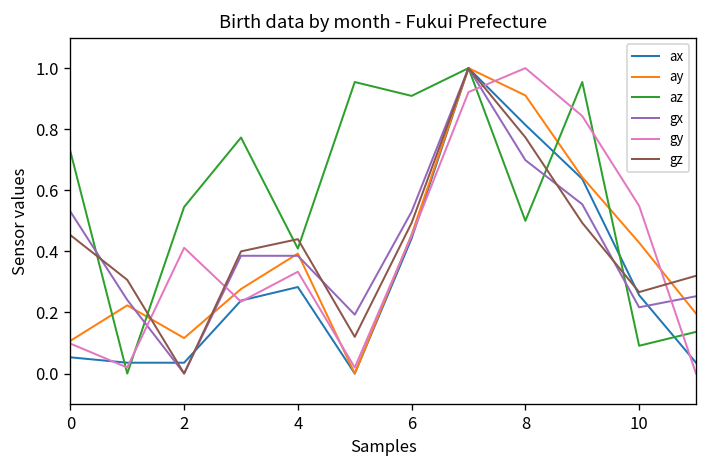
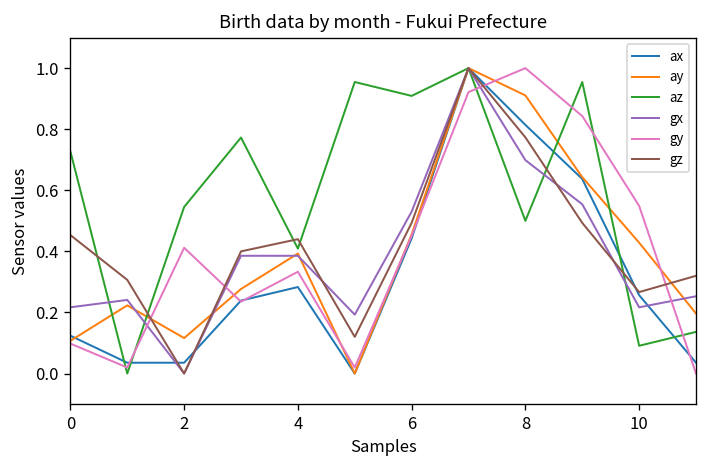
ax, 0: 0.05 -> 0.12
gx, 0: 0.53 -> 0.22
